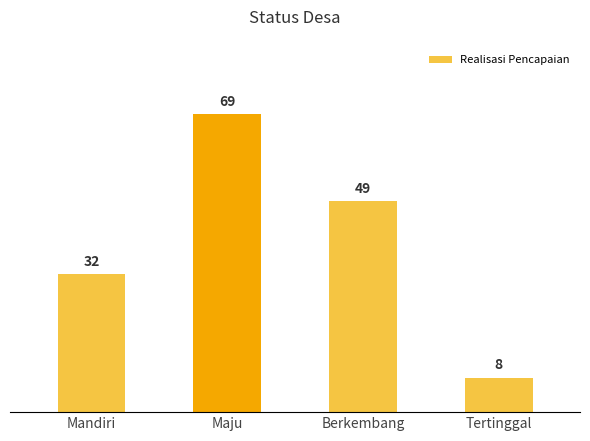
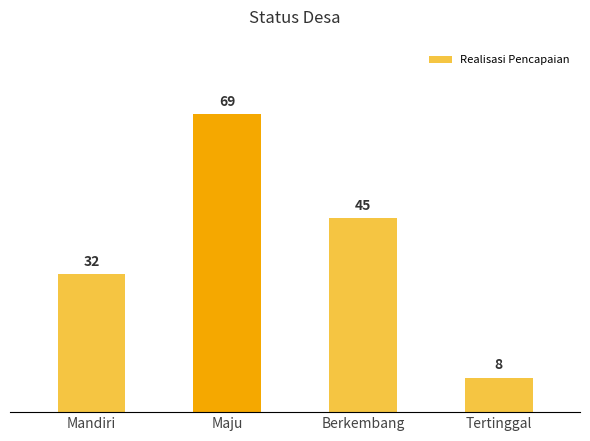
Berkembang: 49 -> 45
